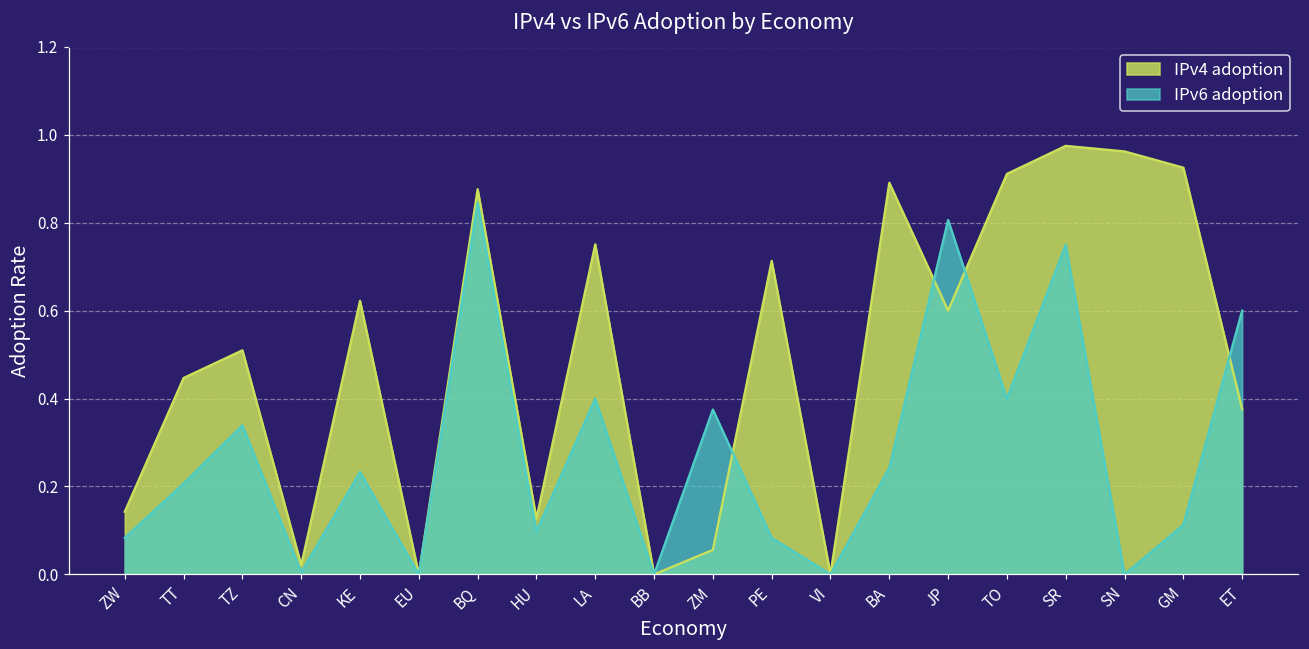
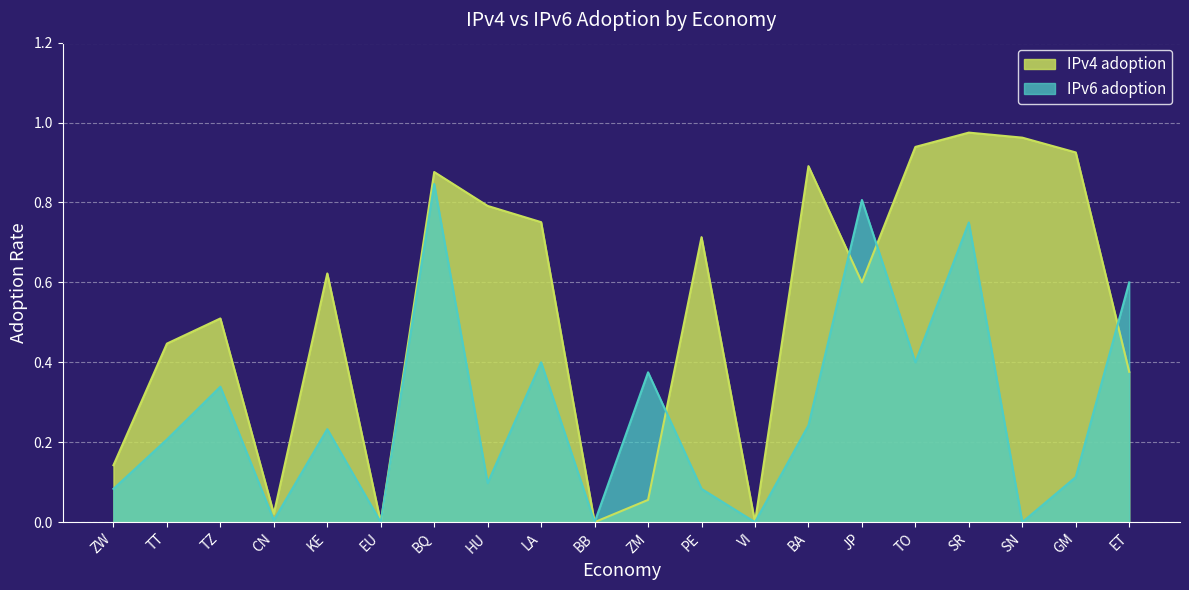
IPv4 adoption, HU: 0.13 -> 0.79
IPv4 adoption, TO: 0.91 -> 0.94
